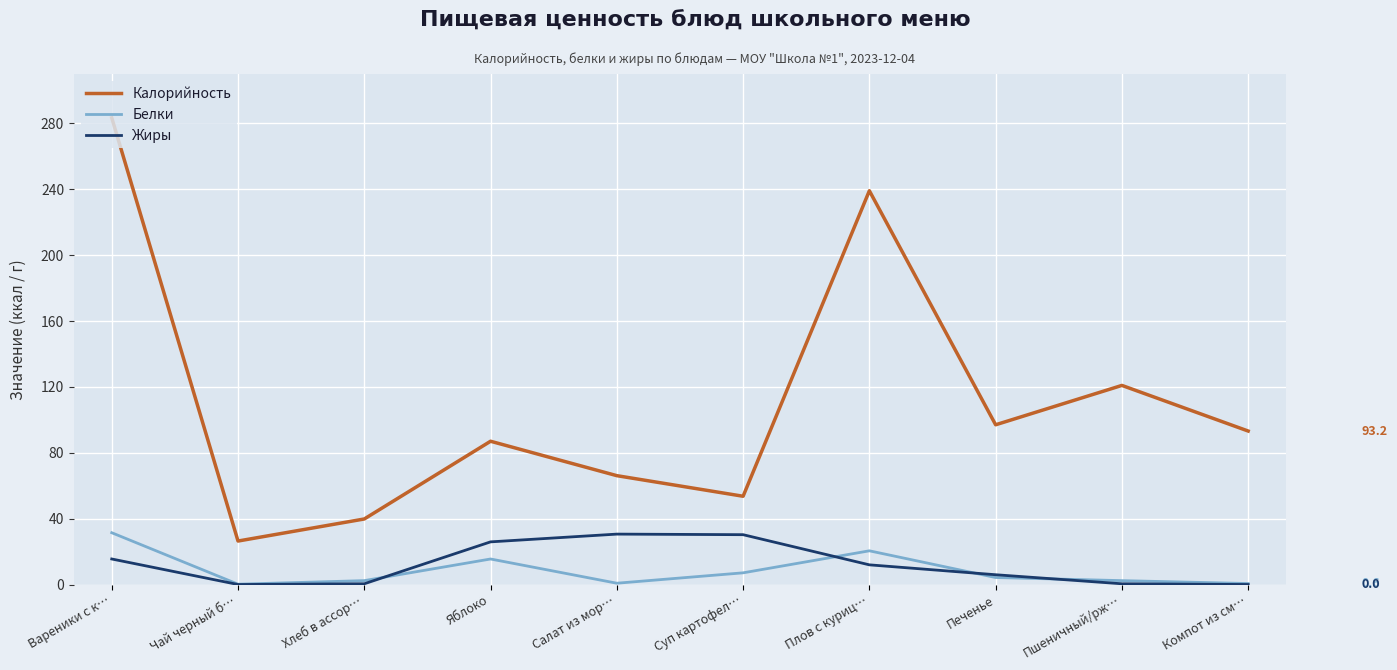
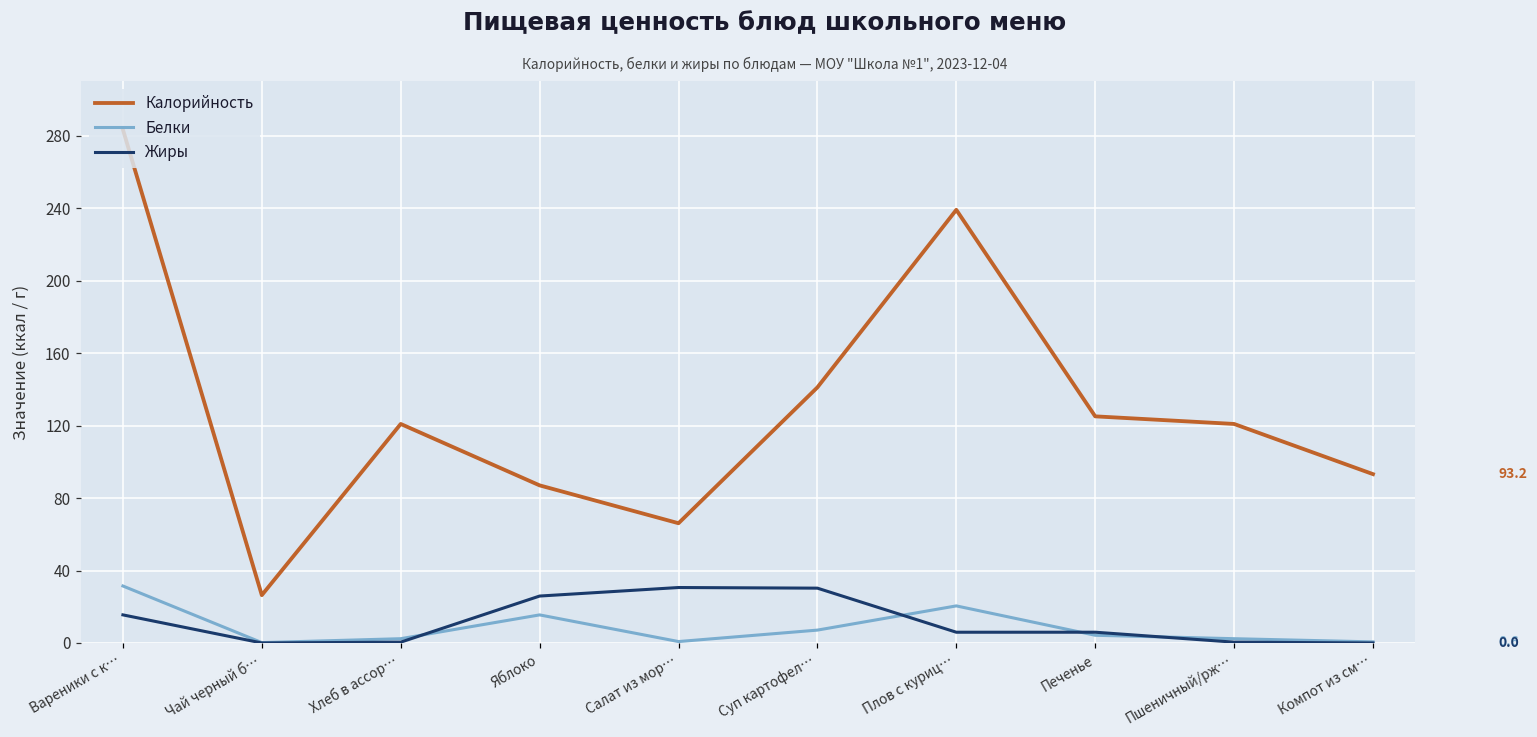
Калорийность, Хлеб в ассор…: 40 -> 121
Калорийность, Суп картофел…: 54 -> 141
Жиры, Плов с куриц…: 12 -> 6
Калорийность, Печенье: 97 -> 125
